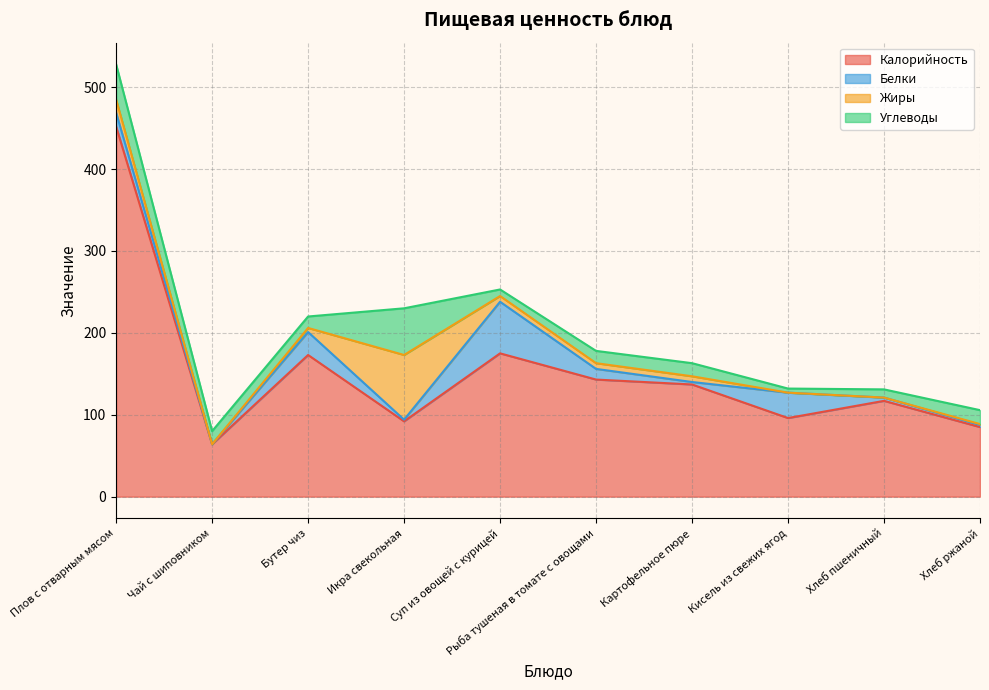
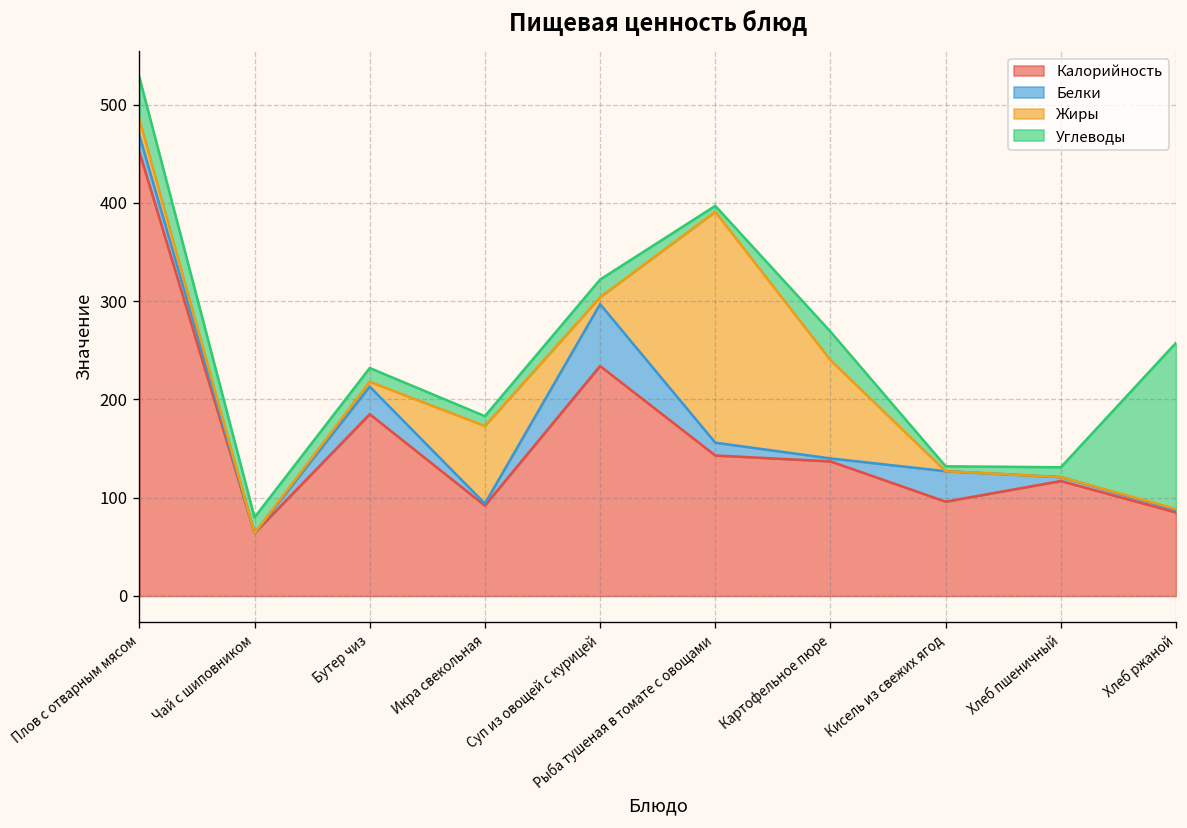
Калорийность, Бутер чиз: 170 -> 190
Углеводы, Икра свекольная: 60 -> 10
Калорийность, Суп из овощей с курицей: 180 -> 230
Углеводы, Суп из овощей с курицей: 10 -> 20
Жиры, Рыба тушеная в томате с овощами: 10 -> 240
Углеводы, Рыба тушеная в томате с овощами: 20 -> 10
Жиры, Картофельное пюре: 10 -> 100
Углеводы, Картофельное пюре: 20 -> 30
Углеводы, Хлеб ржаной: 20 -> 170
